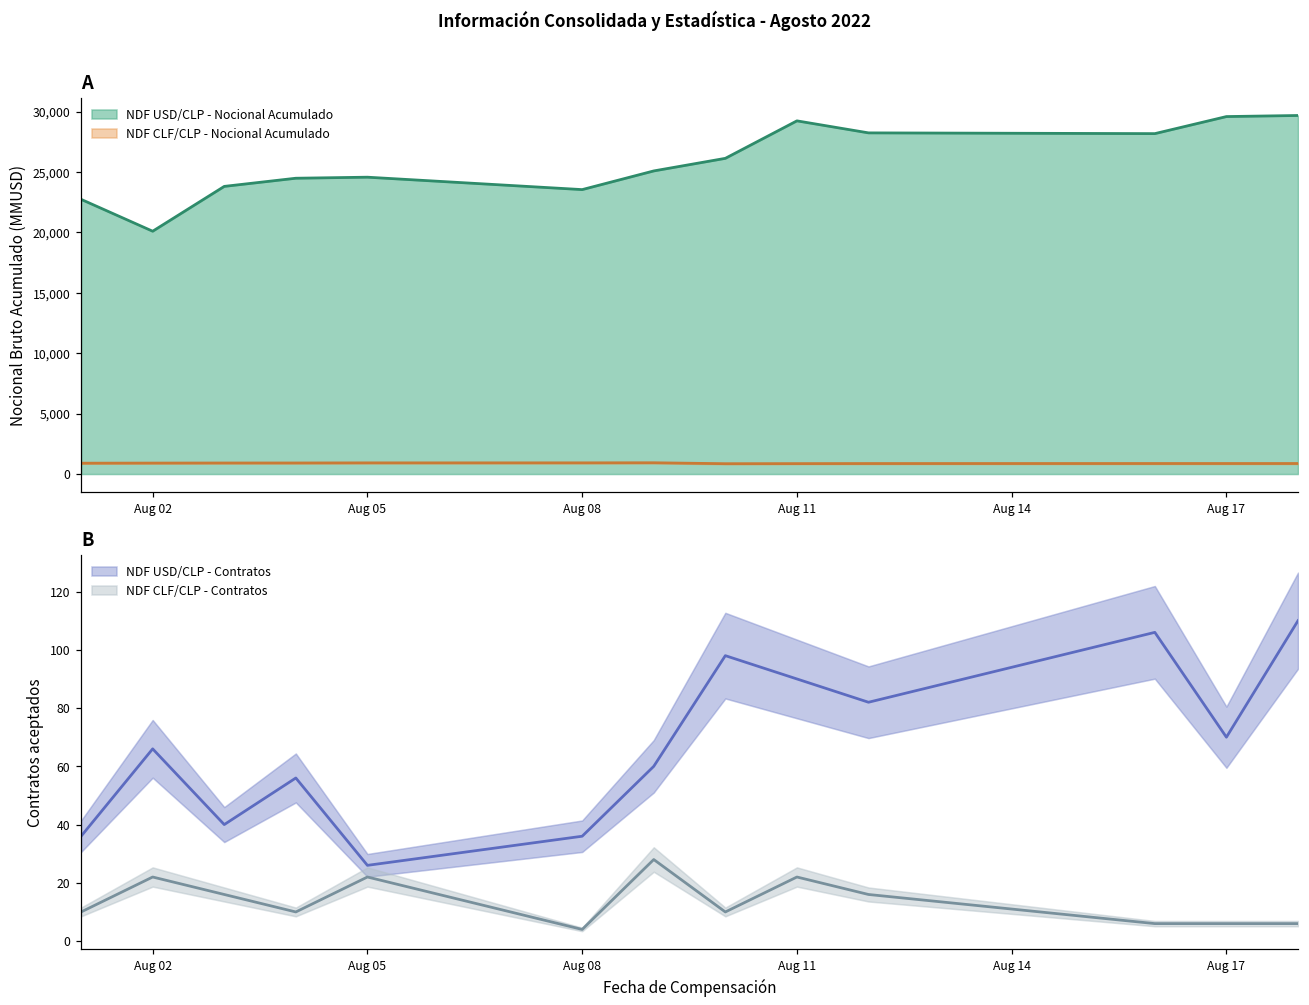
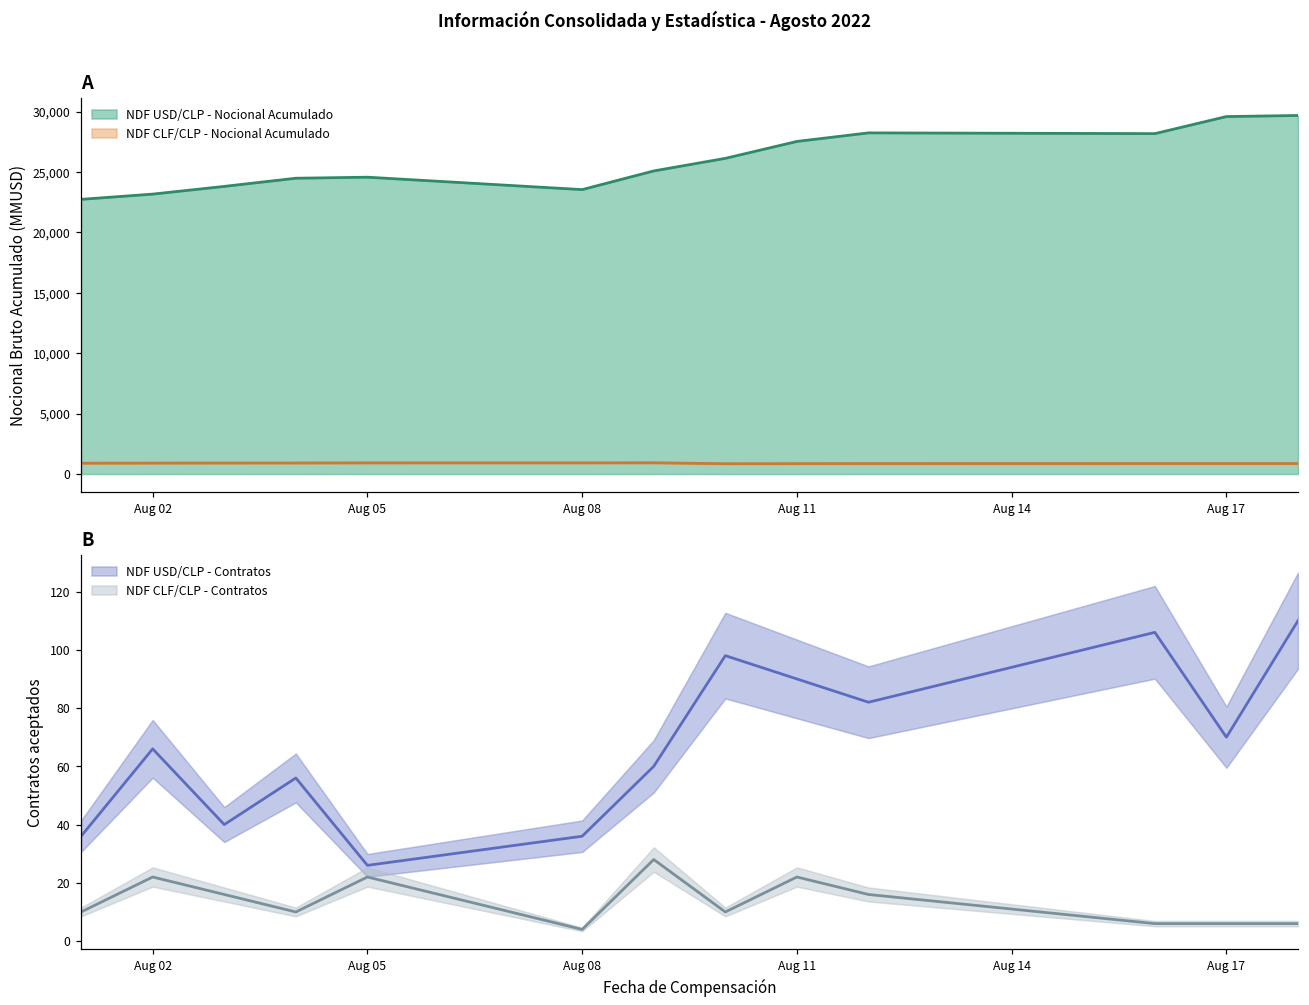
A, NDF USD/CLP - Nocional Acumulado, Aug 02: 20,100 -> 23,200
A, NDF USD/CLP - Nocional Acumulado, Aug 11: 29,200 -> 27,500
